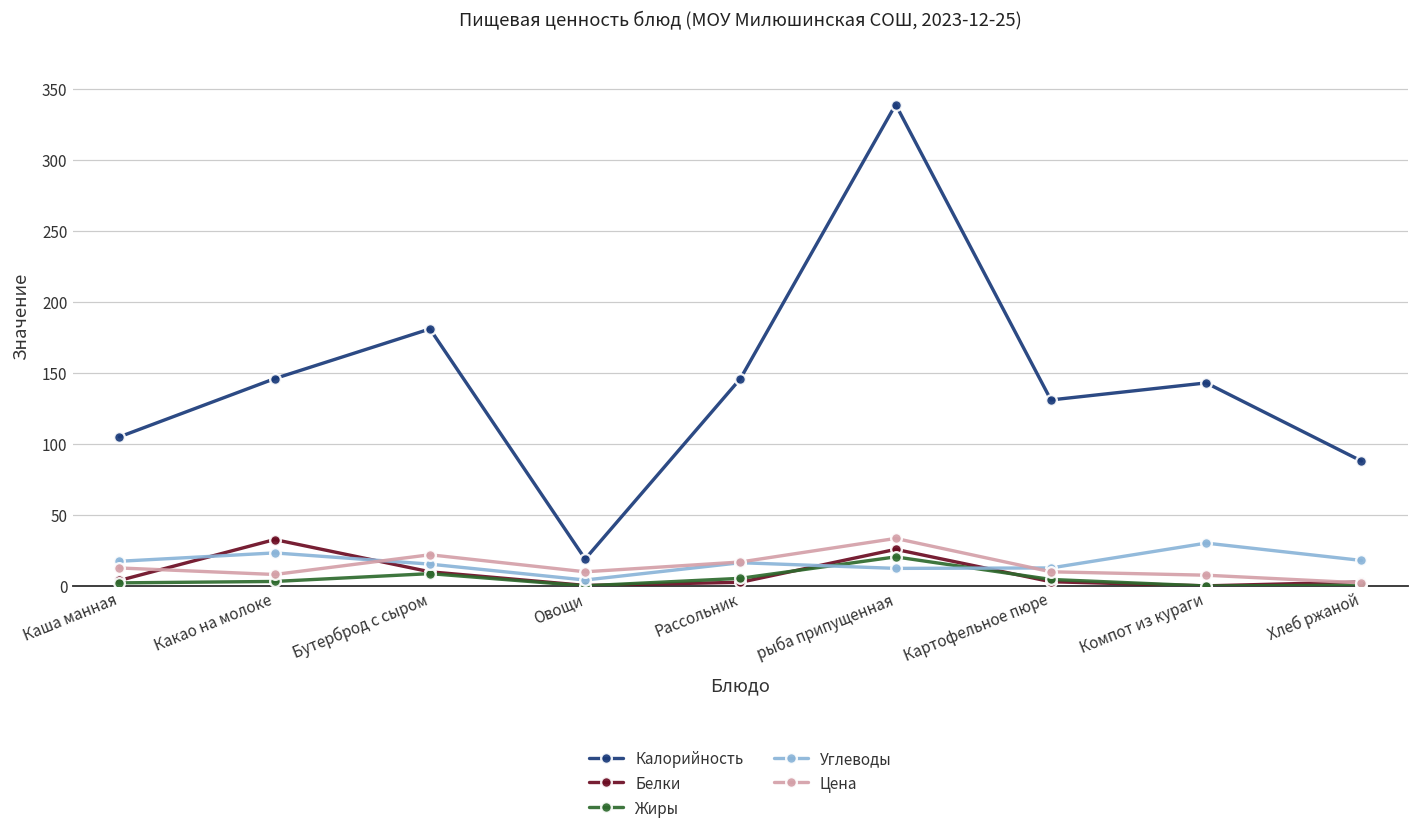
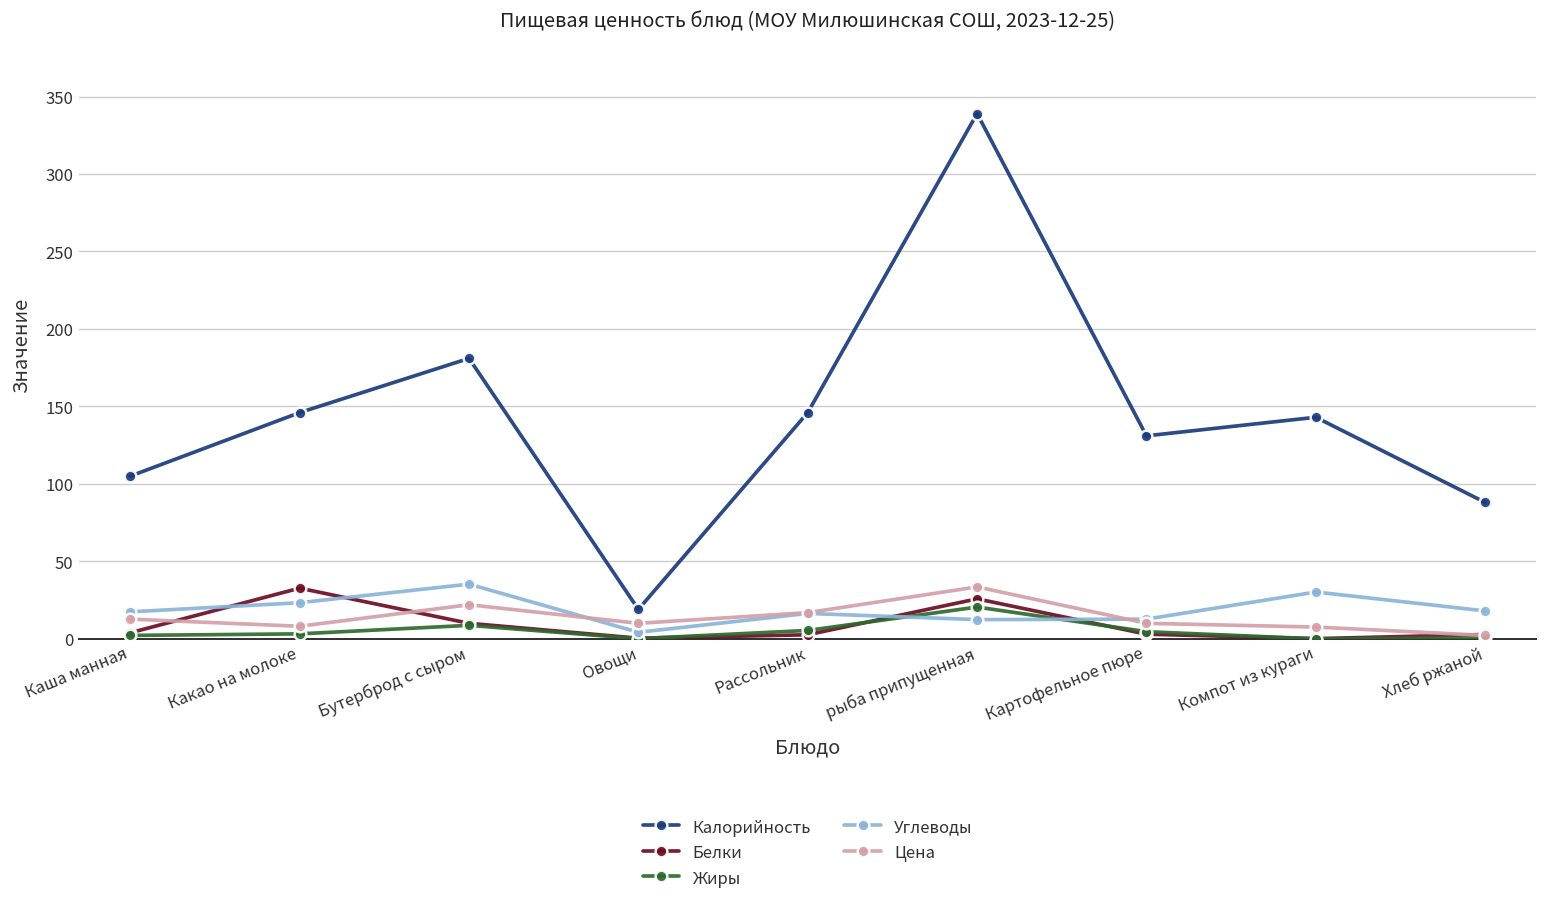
Углеводы, Бутерброд с сыром: 15 -> 35
